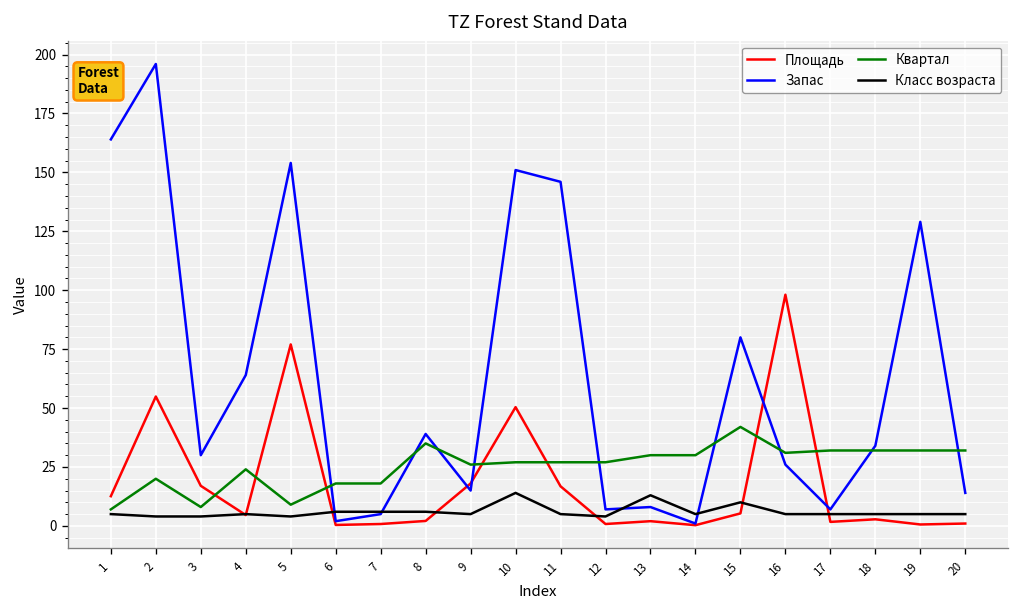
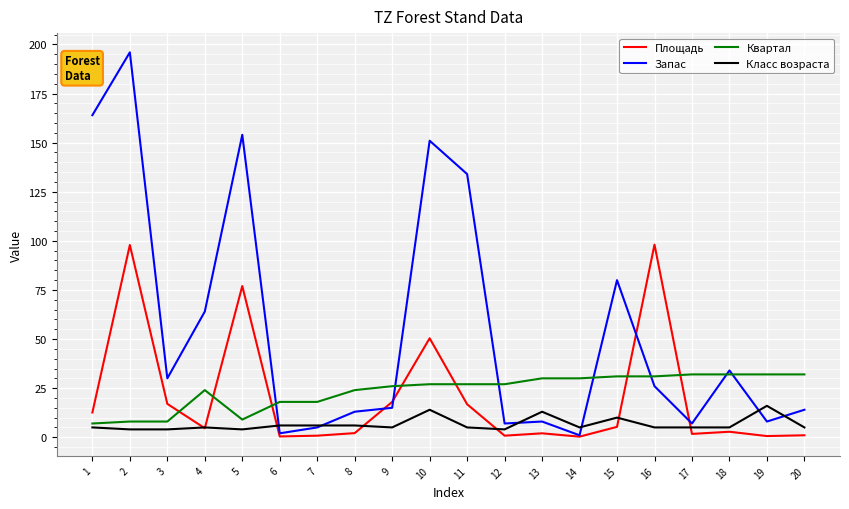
Площадь, 2: 55 -> 98
Квартал, 2: 20 -> 8
Запас, 8: 39 -> 13
Квартал, 8: 35 -> 24
Запас, 11: 146 -> 134
Квартал, 15: 42 -> 31
Запас, 19: 129 -> 8
Класс возраста, 19: 5 -> 16
